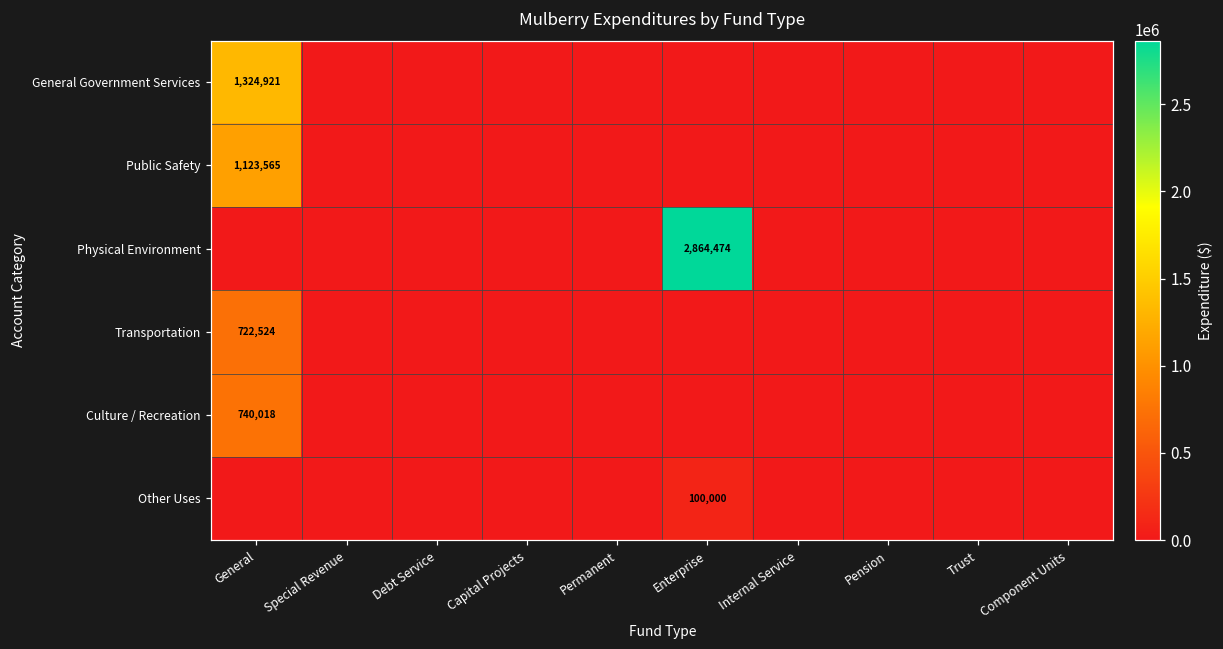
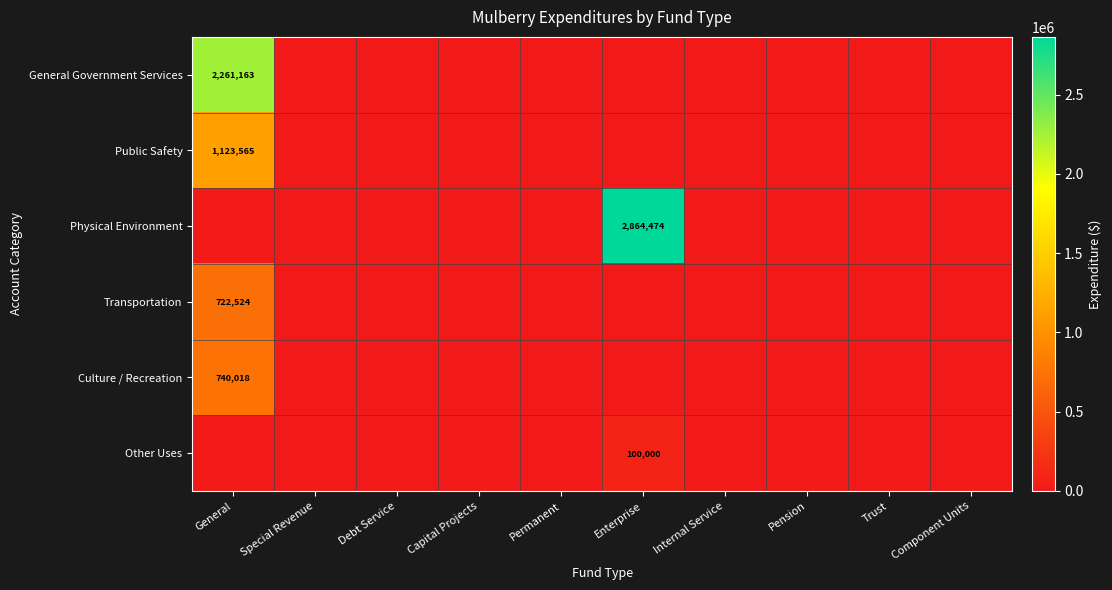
General Government Services, General: 1,324,921 -> 2,261,163
